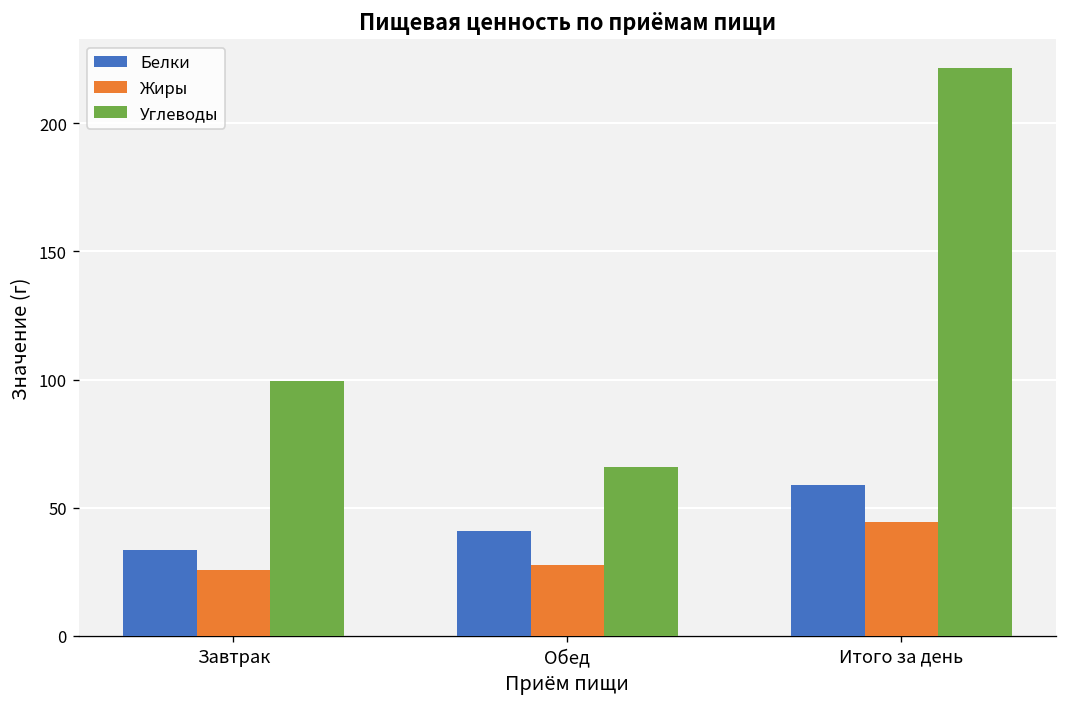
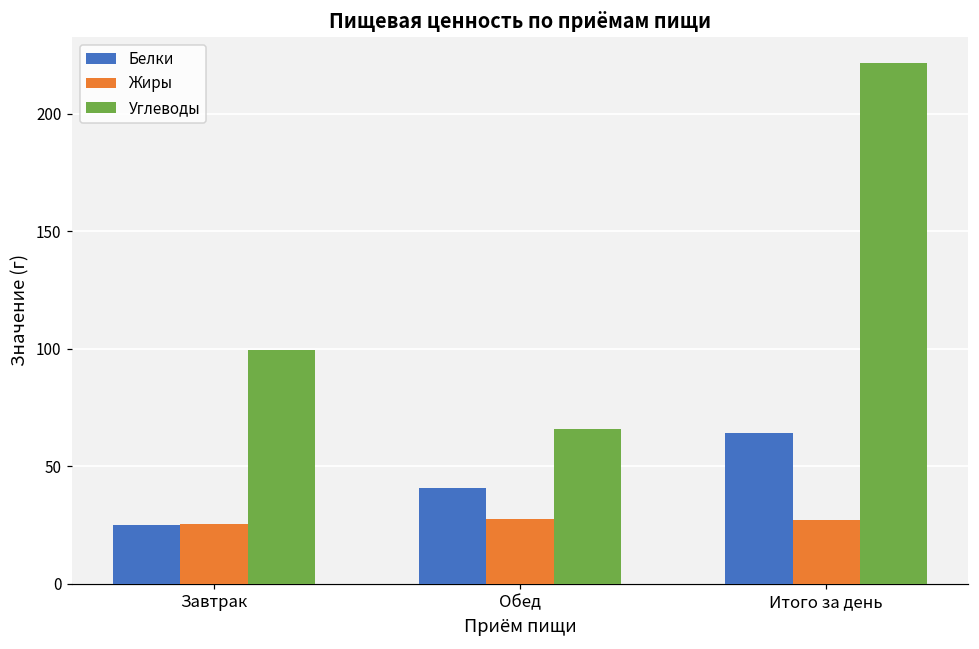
Белки, Завтрак: 33 -> 25
Белки, Итого за день: 59 -> 64
Жиры, Итого за день: 44 -> 27
